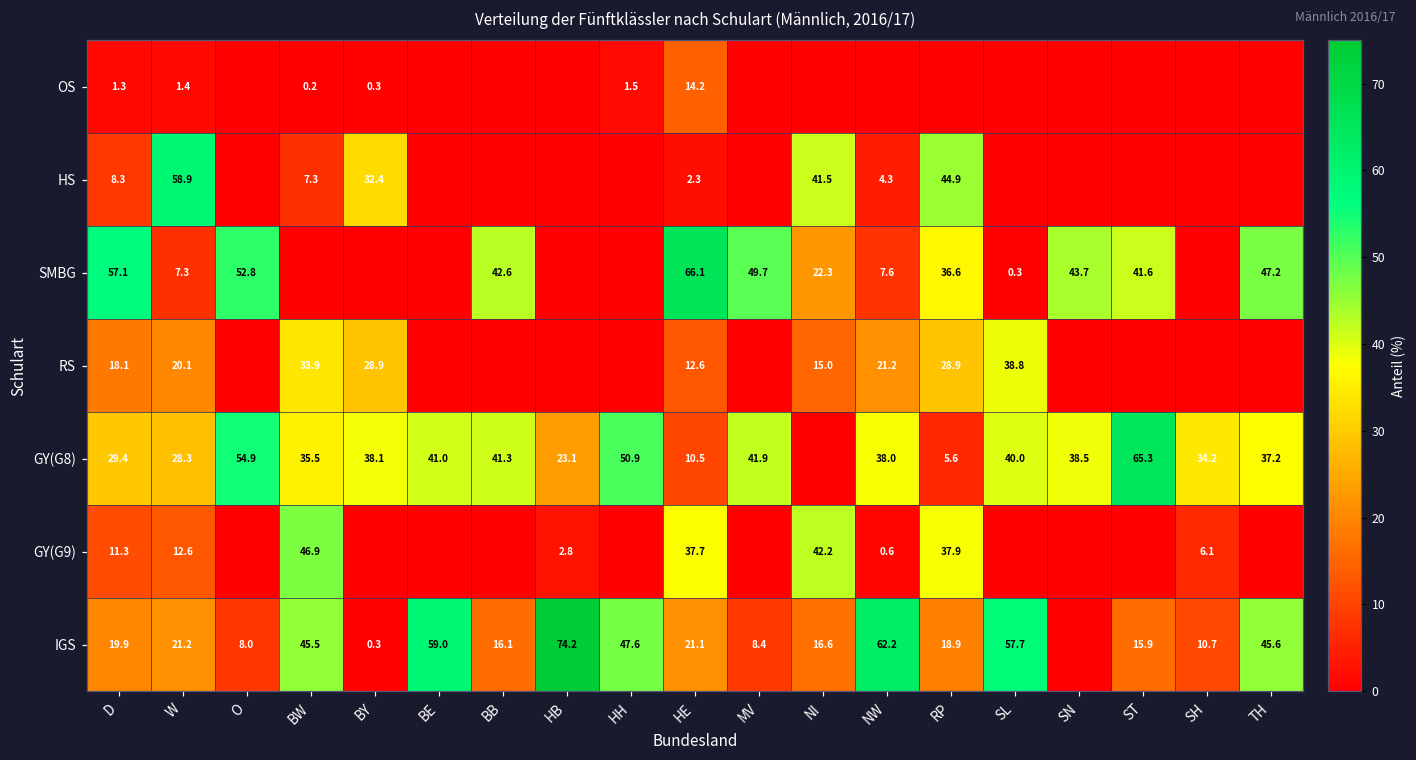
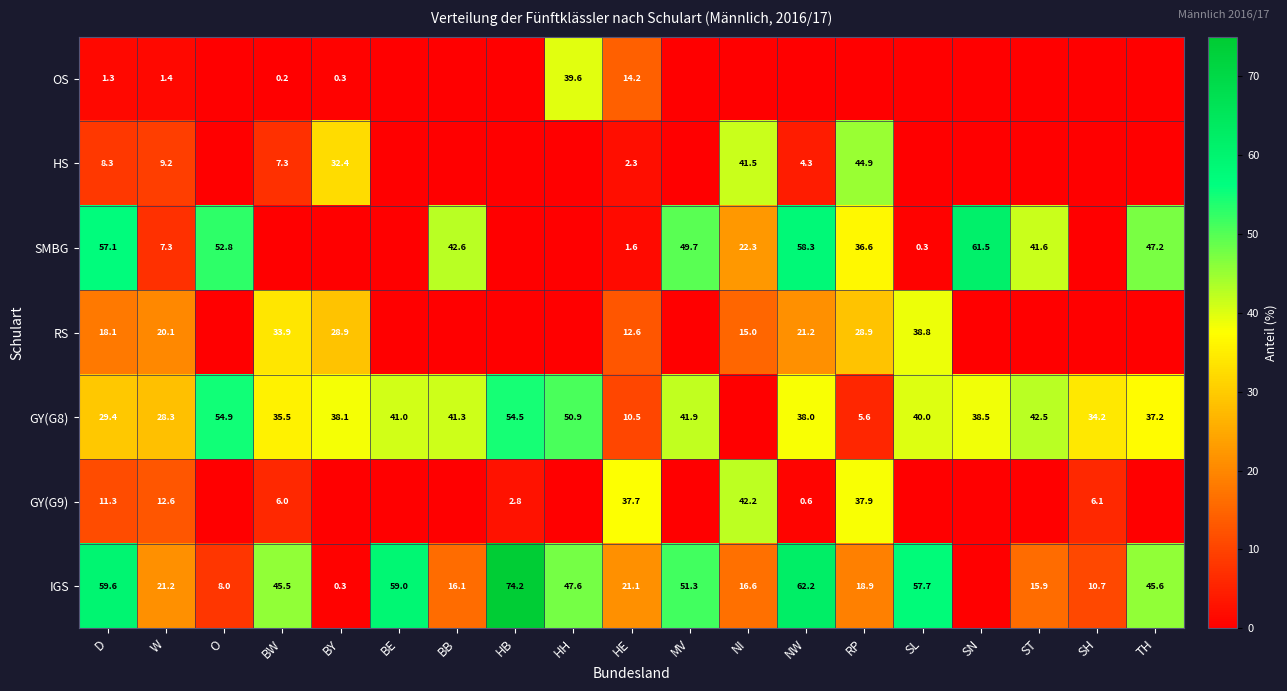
OS, HH: 1.5 -> 39.6
HS, W: 58.9 -> 9.2
SMBG, HE: 66.1 -> 1.6
SMBG, NW: 7.6 -> 58.3
SMBG, SN: 43.7 -> 61.5
GY(G8), HB: 23.1 -> 54.5
GY(G8), ST: 65.3 -> 42.5
GY(G9), BW: 46.9 -> 6.0
IGS, D: 19.9 -> 59.6
IGS, MV: 8.4 -> 51.3
